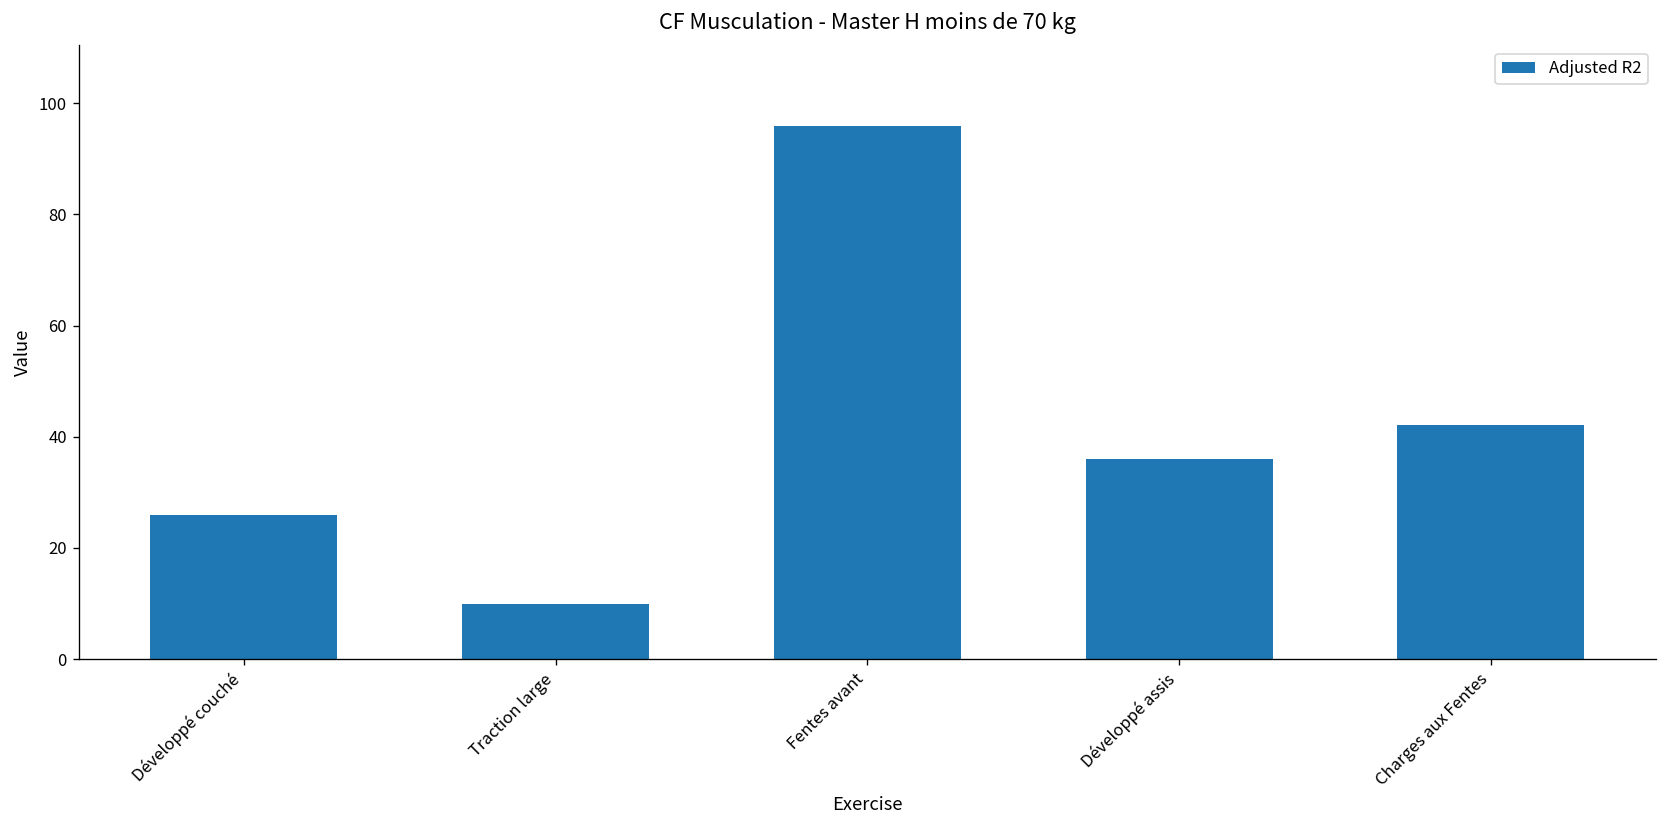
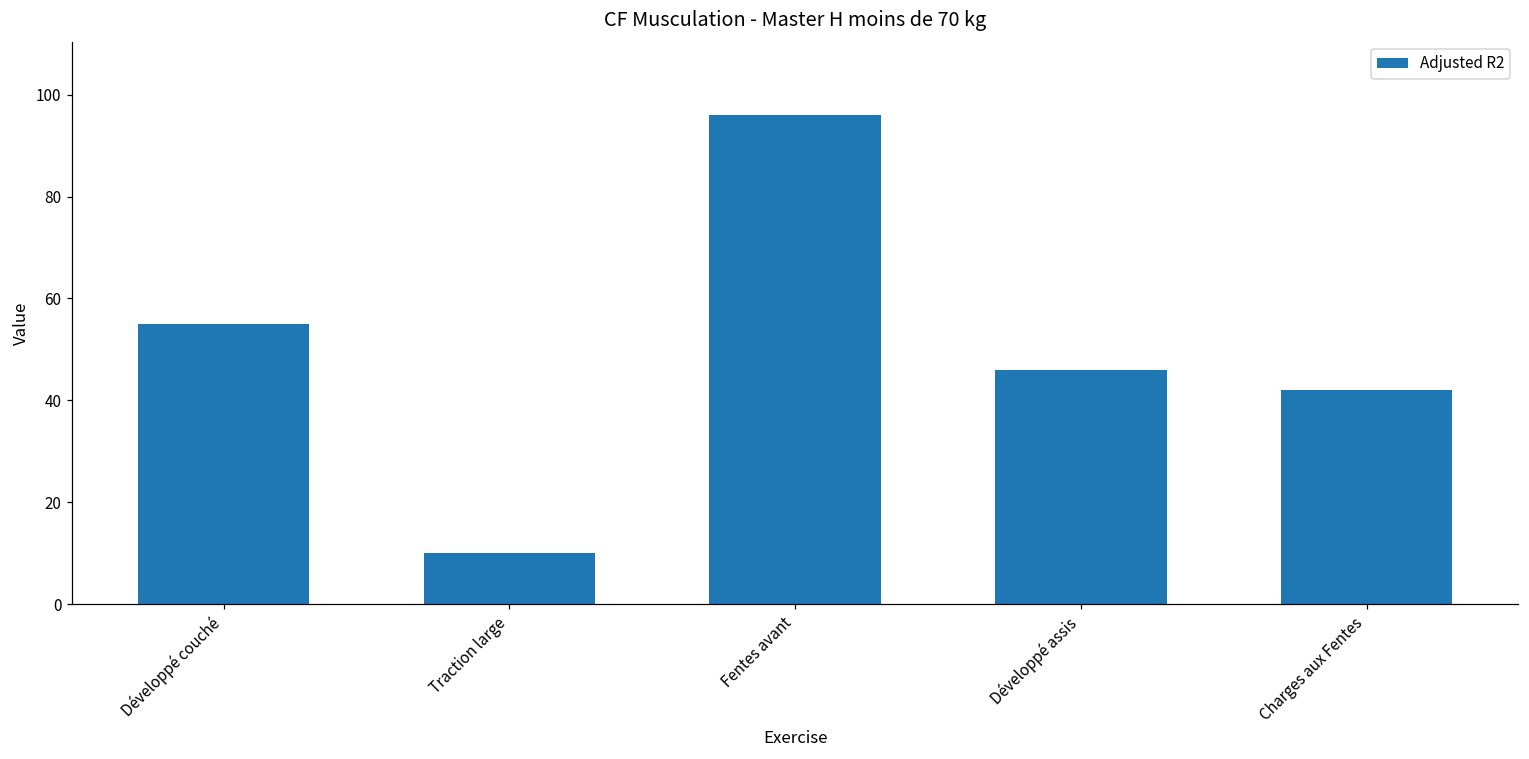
Développé couché: 26 -> 55
Développé assis: 36 -> 46
